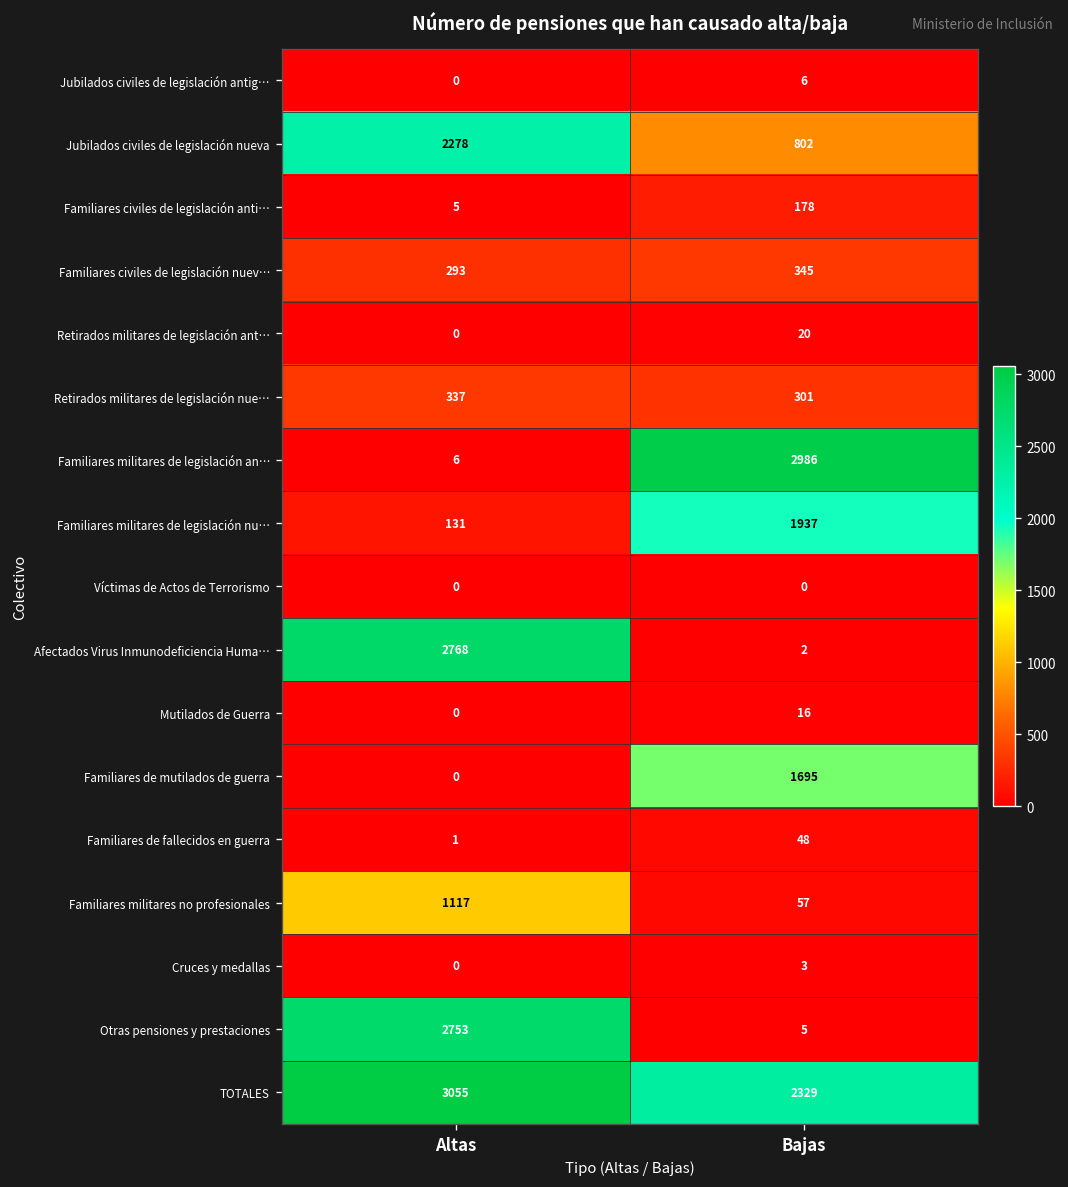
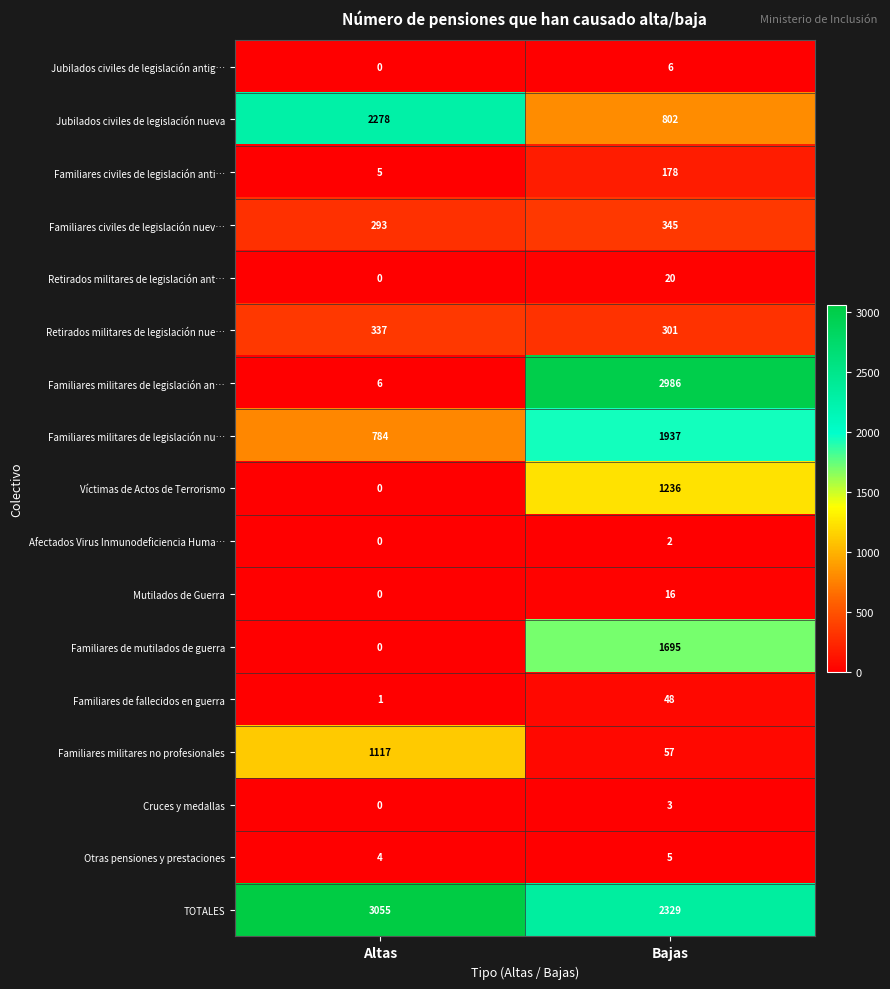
Familiares militares de legislación nu…, Altas: 131 -> 784
Víctimas de Actos de Terrorismo, Bajas: 0 -> 1236
Afectados Virus Inmunodeficiencia Huma…, Altas: 2768 -> 0
Otras pensiones y prestaciones, Altas: 2753 -> 4
